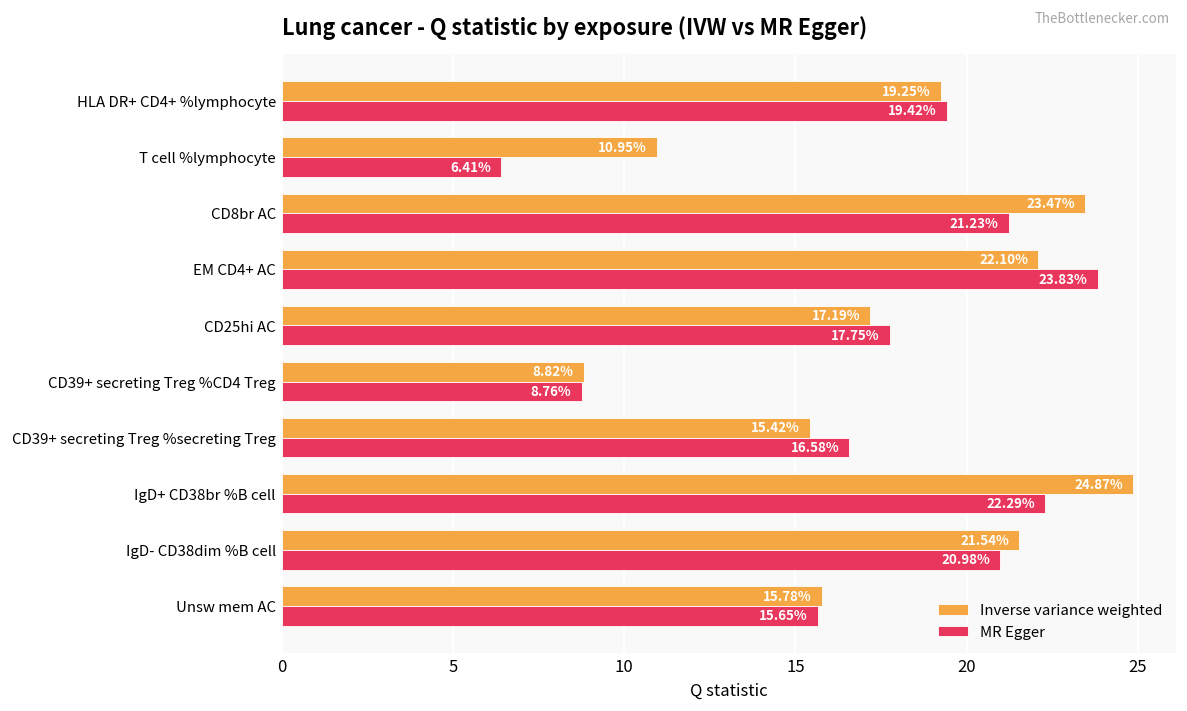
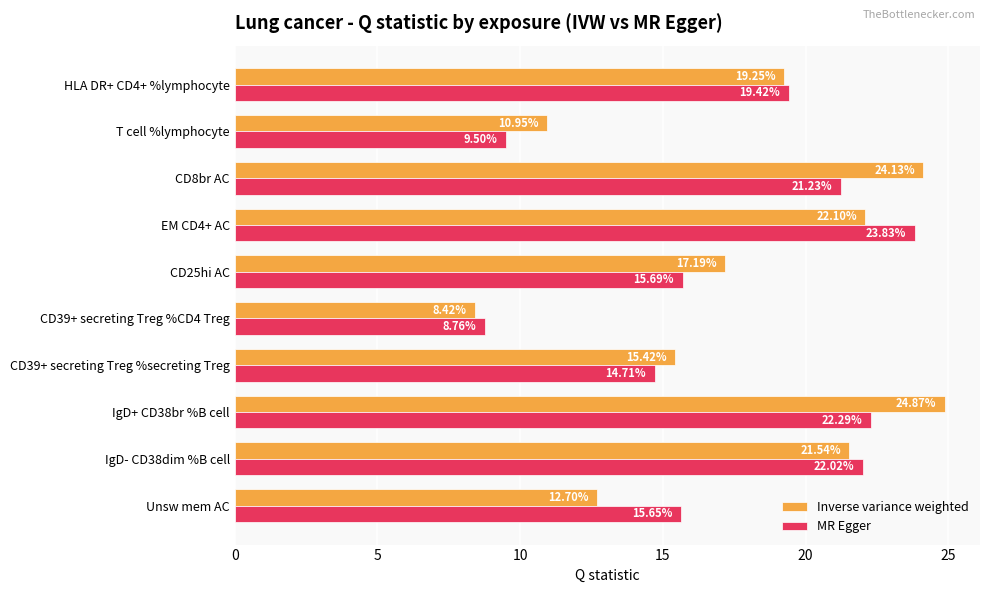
MR Egger, T cell %lymphocyte: 6.41% -> 9.50%
Inverse variance weighted, CD8br AC: 23.47% -> 24.13%
MR Egger, CD25hi AC: 17.75% -> 15.69%
Inverse variance weighted, CD39+ secreting Treg %CD4 Treg: 8.82% -> 8.42%
MR Egger, CD39+ secreting Treg %secreting Treg: 16.58% -> 14.71%
MR Egger, IgD- CD38dim %B cell: 20.98% -> 22.02%
Inverse variance weighted, Unsw mem AC: 15.78% -> 12.70%
